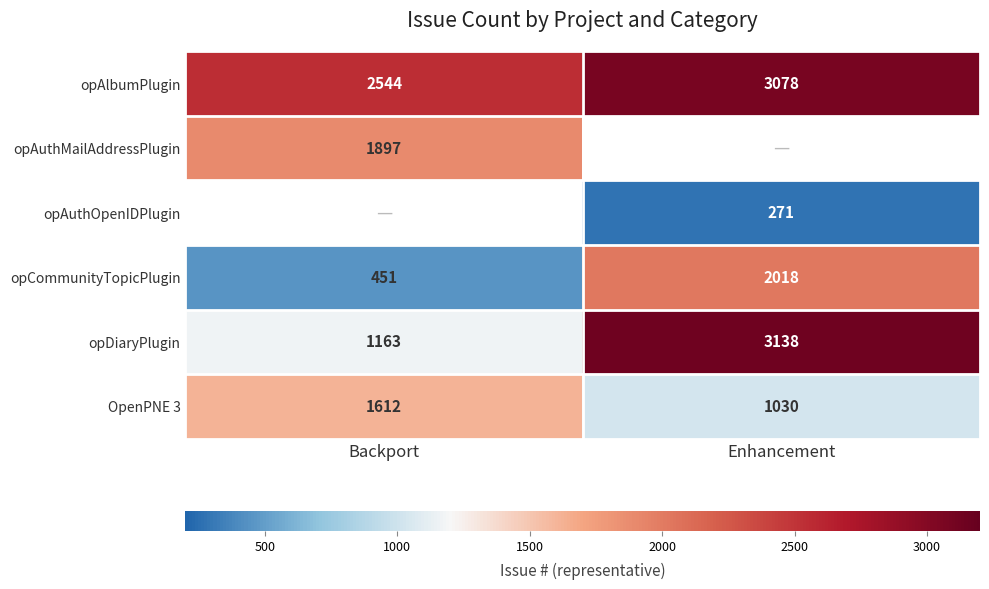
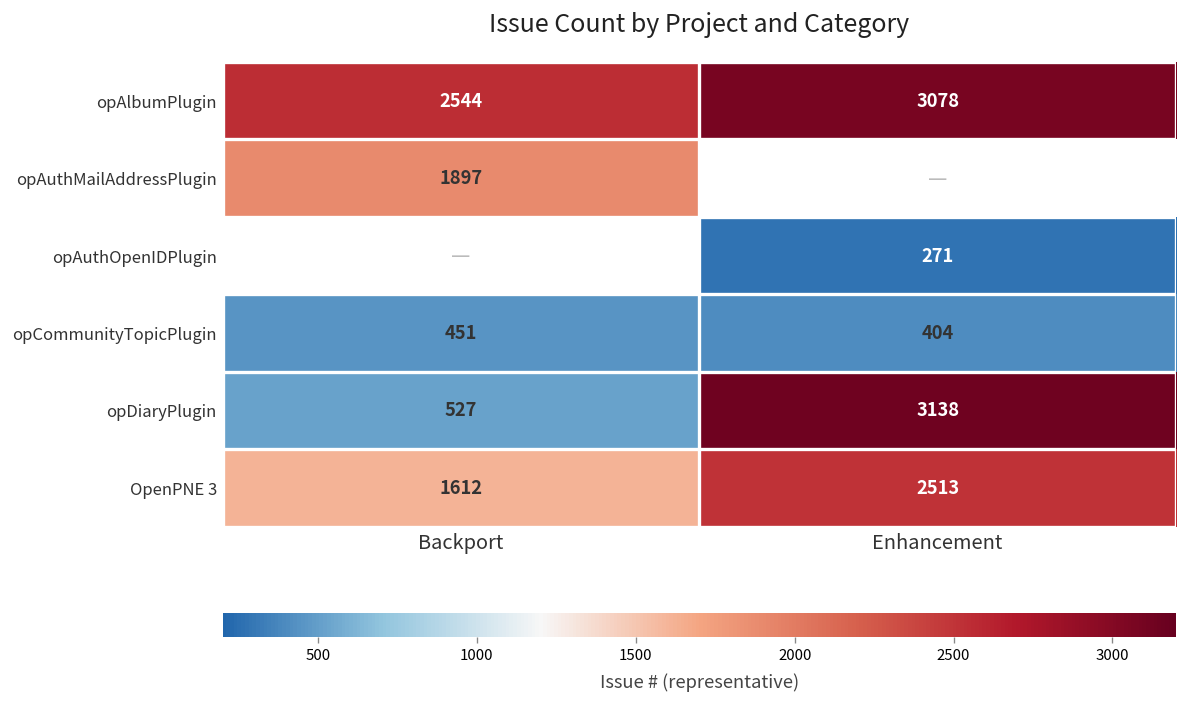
opCommunityTopicPlugin, Enhancement: 2018 -> 404
opDiaryPlugin, Backport: 1163 -> 527
OpenPNE 3, Enhancement: 1030 -> 2513
